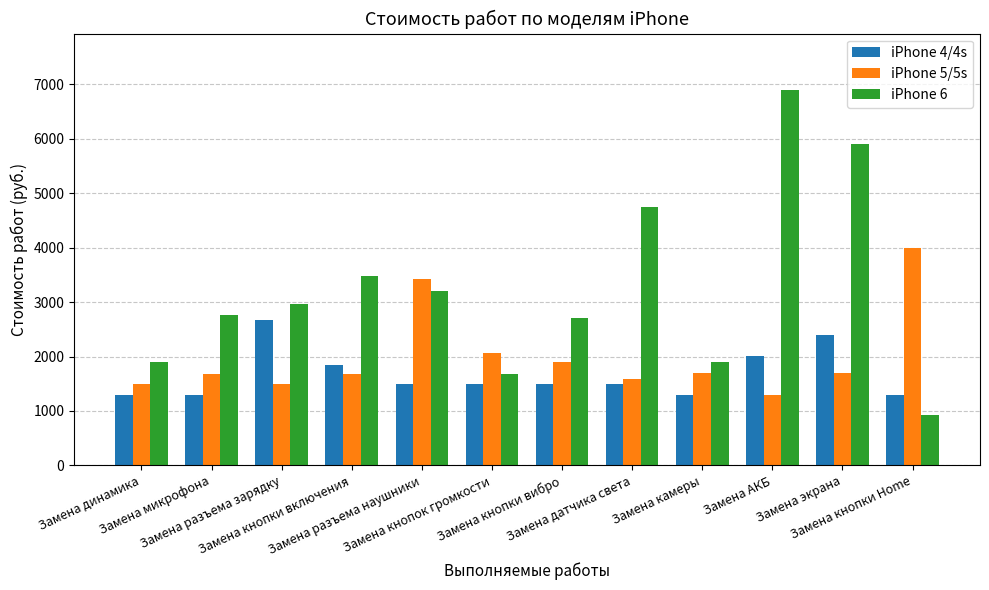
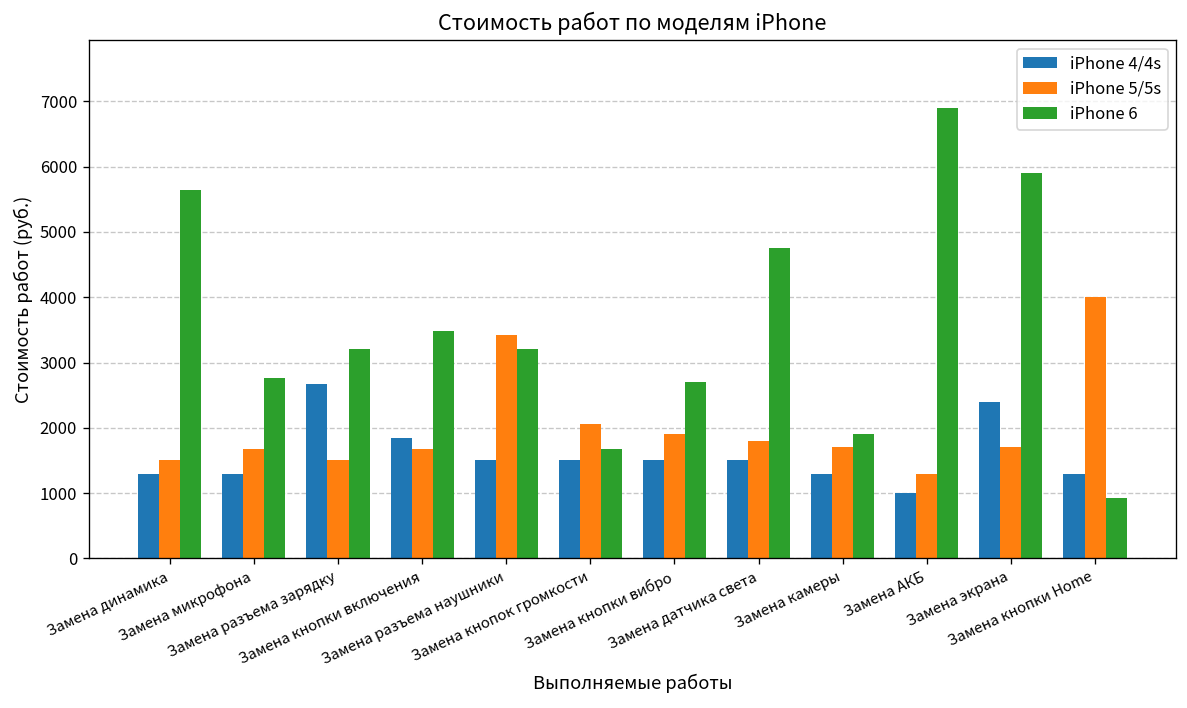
iPhone 6, Замена динамика: 1900 -> 5600
iPhone 6, Замена разъема зарядку: 3000 -> 3200
iPhone 5/5s, Замена датчика света: 1600 -> 1800
iPhone 4/4s, Замена АКБ: 2000 -> 1000
